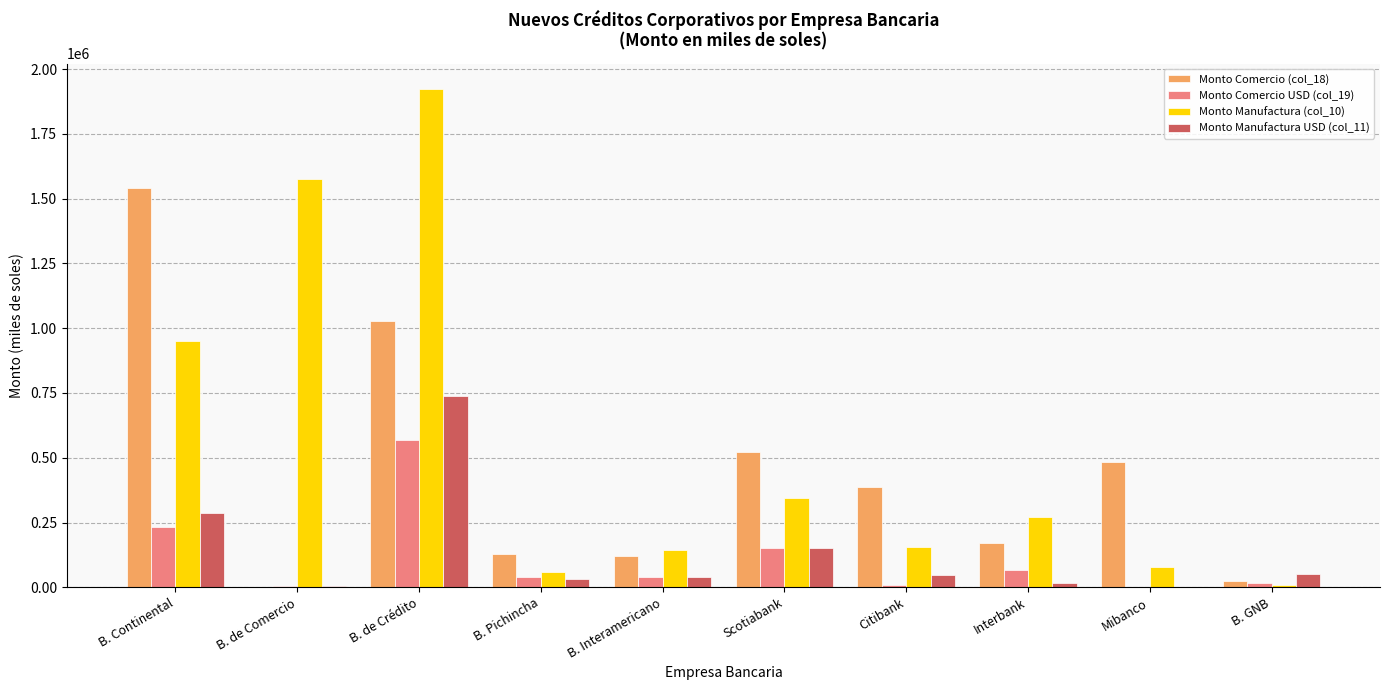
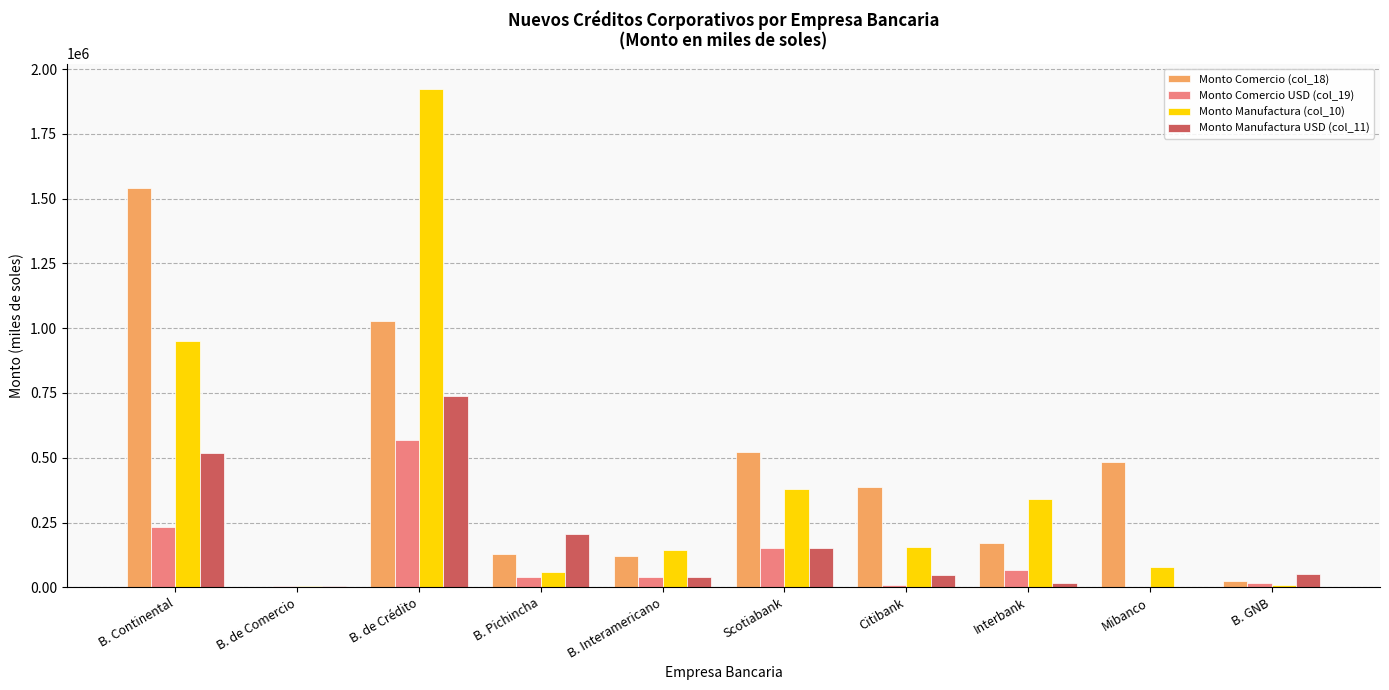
Monto Manufactura USD (col_11), B. Continental: 290000 -> 520000
Monto Manufactura (col_10), B. de Comercio: 1580000 -> 10000
Monto Manufactura USD (col_11), B. Pichincha: 30000 -> 200000
Monto Manufactura (col_10), Scotiabank: 340000 -> 380000
Monto Manufactura (col_10), Interbank: 270000 -> 340000
